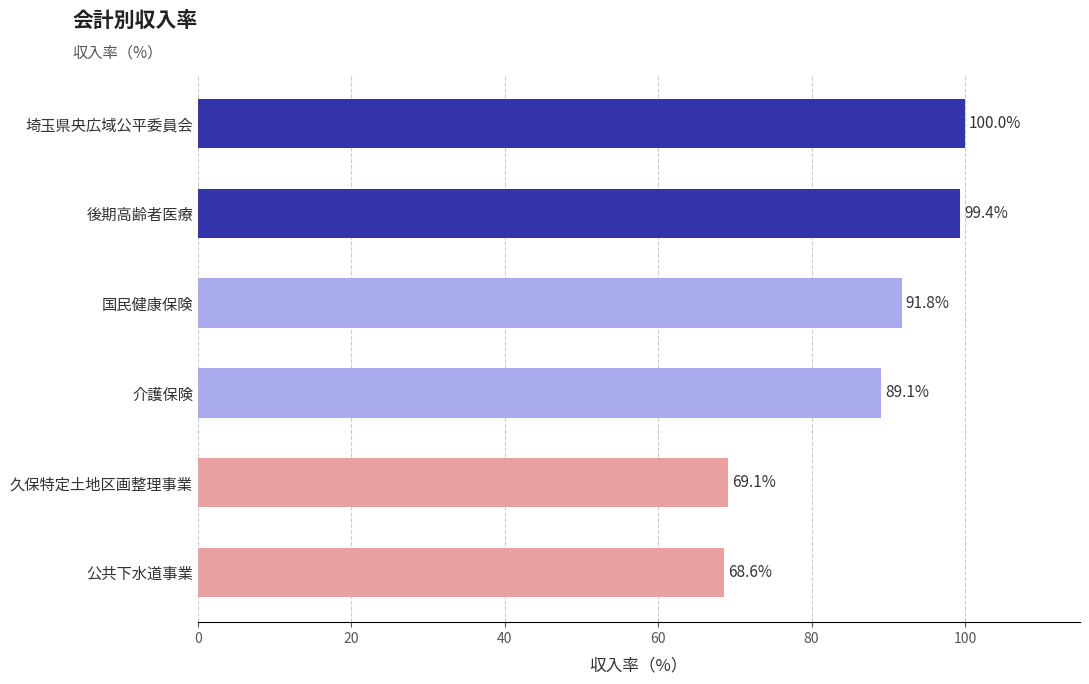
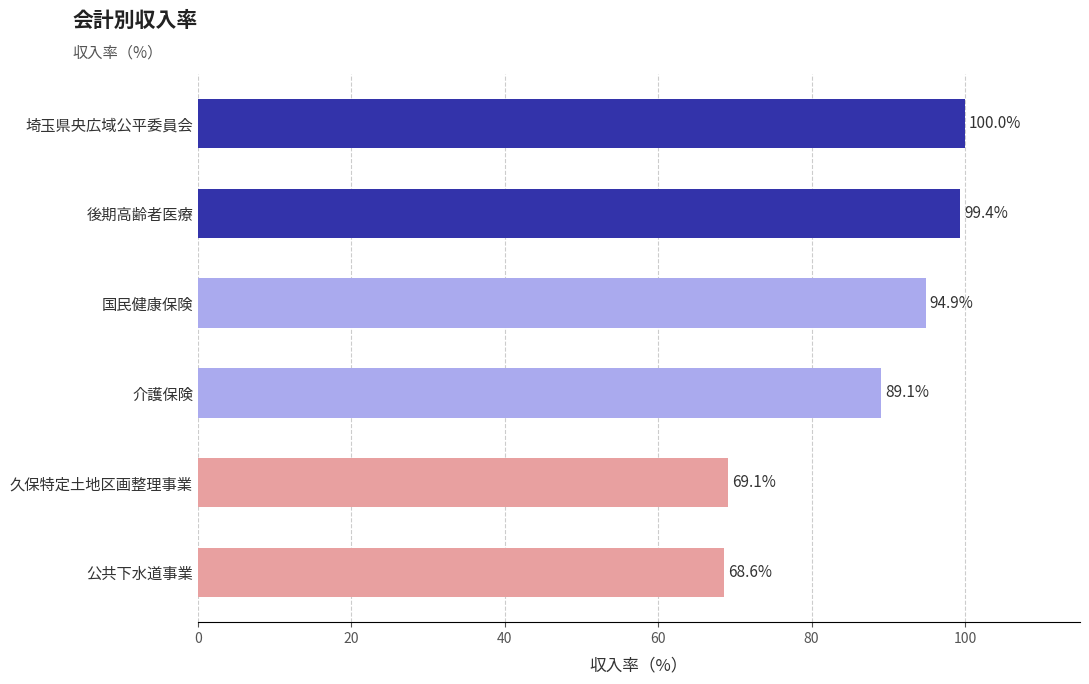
国民健康保険: 91.8% -> 94.9%
